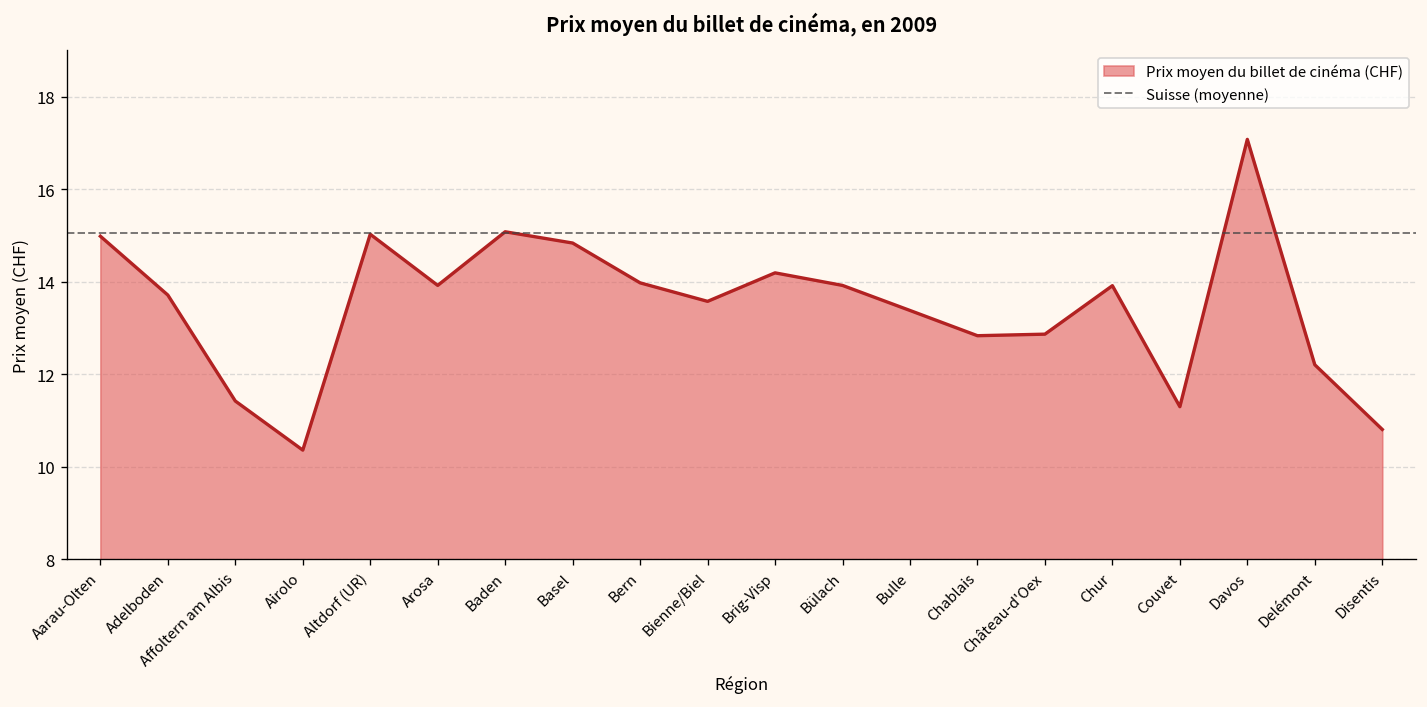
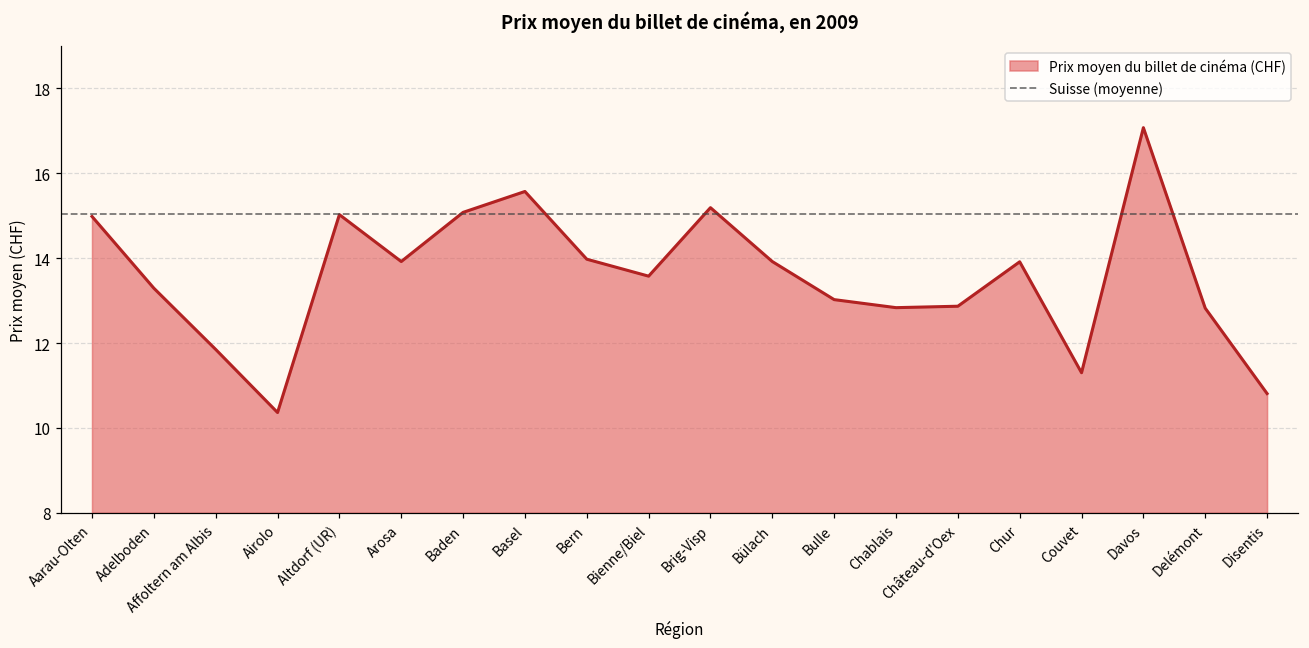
Adelboden: 13.7 -> 13.3
Affoltern am Albis: 11.4 -> 11.9
Basel: 14.8 -> 15.6
Brig-Visp: 14.2 -> 15.2
Bulle: 13.4 -> 13.0
Delémont: 12.2 -> 12.8
